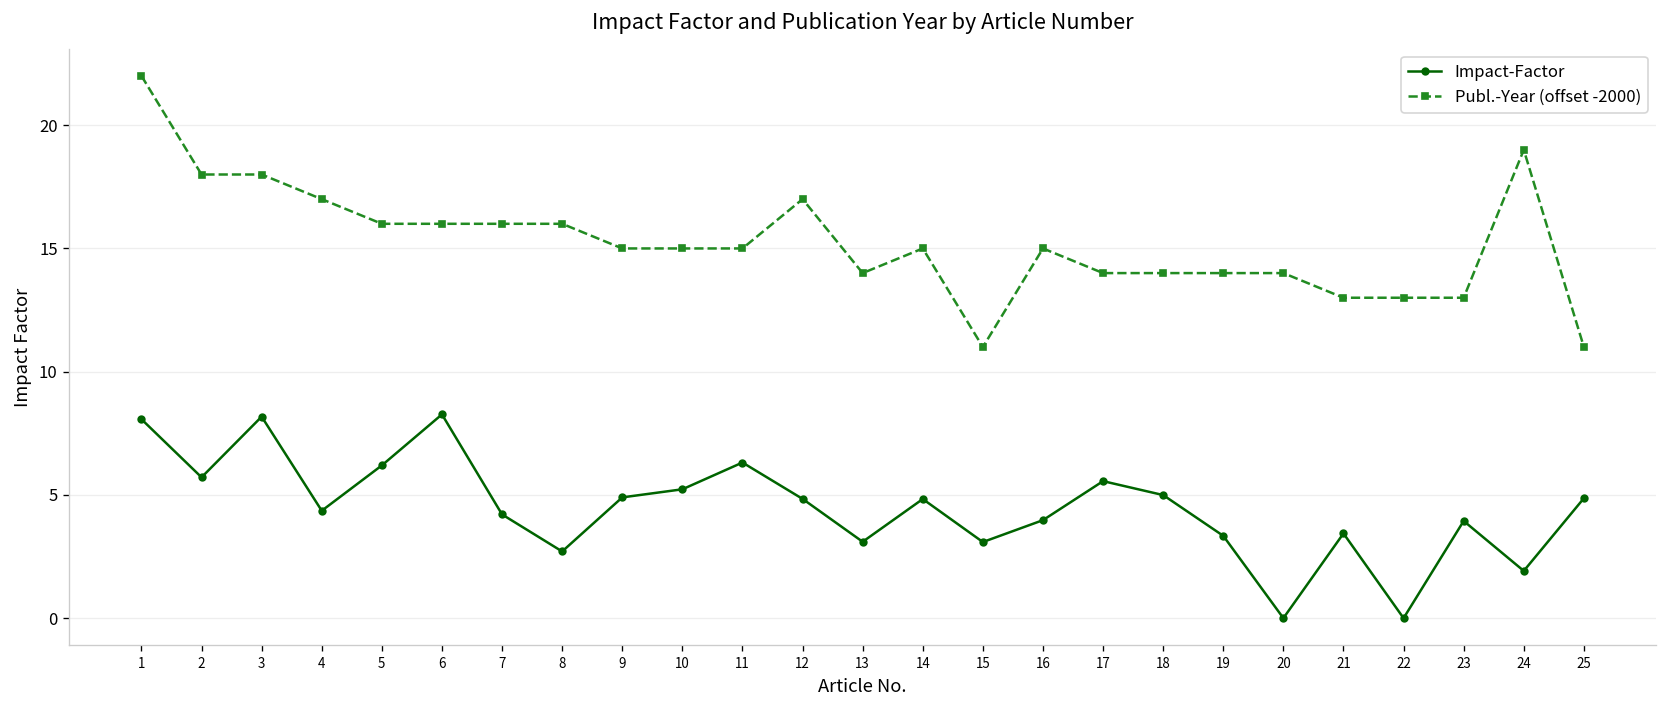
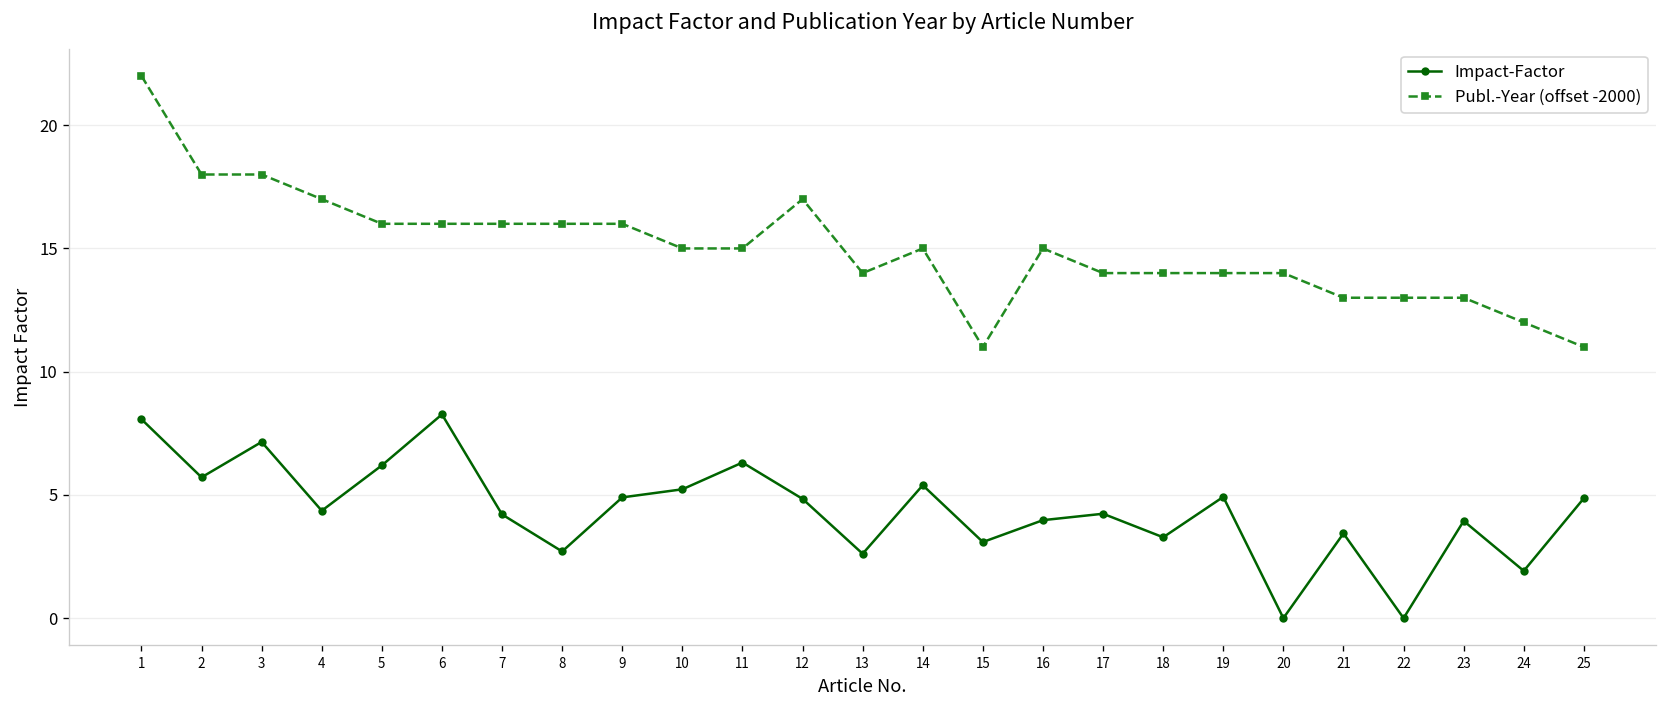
Impact-Factor, 3: 8.2 -> 7.1
Publ.-Year (offset -2000), 9: 15.0 -> 16.0
Impact-Factor, 13: 3.1 -> 2.6
Impact-Factor, 14: 4.8 -> 5.4
Impact-Factor, 17: 5.6 -> 4.2
Impact-Factor, 18: 5.0 -> 3.3
Impact-Factor, 19: 3.3 -> 4.9
Publ.-Year (offset -2000), 24: 19.0 -> 12.0
